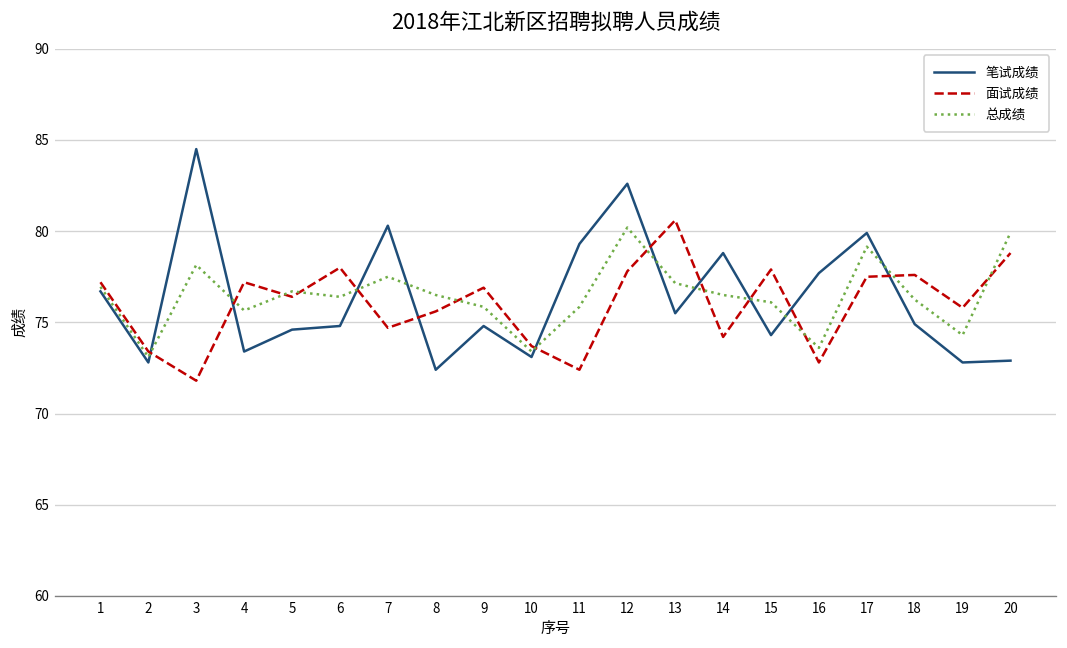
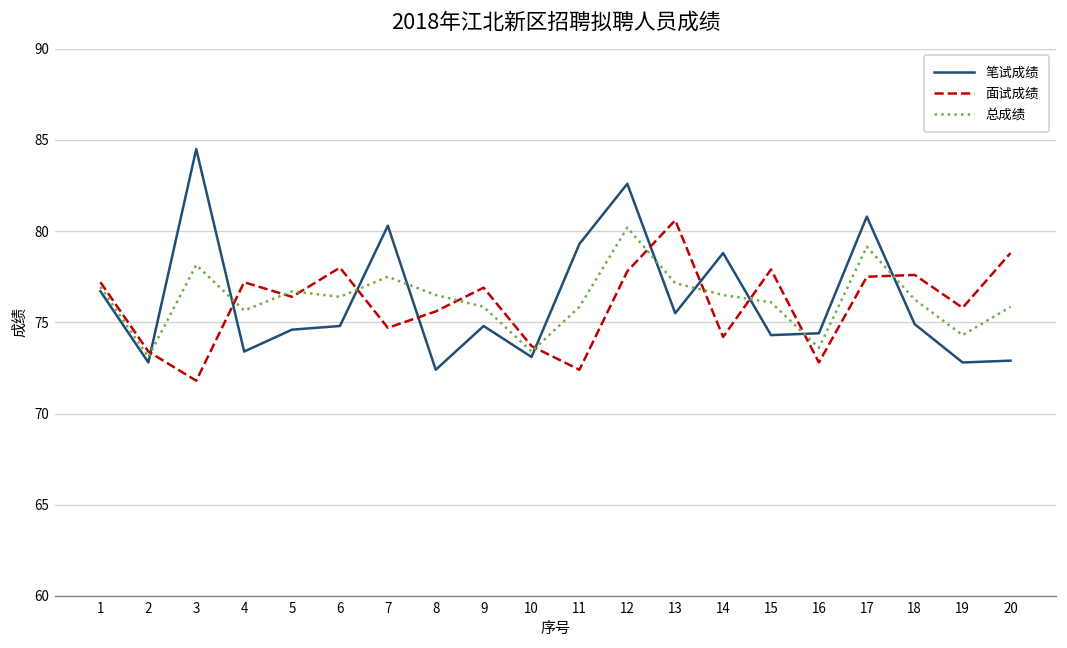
笔试成绩, 16: 77.7 -> 74.4
笔试成绩, 17: 79.9 -> 80.8
总成绩, 20: 79.9 -> 75.9
